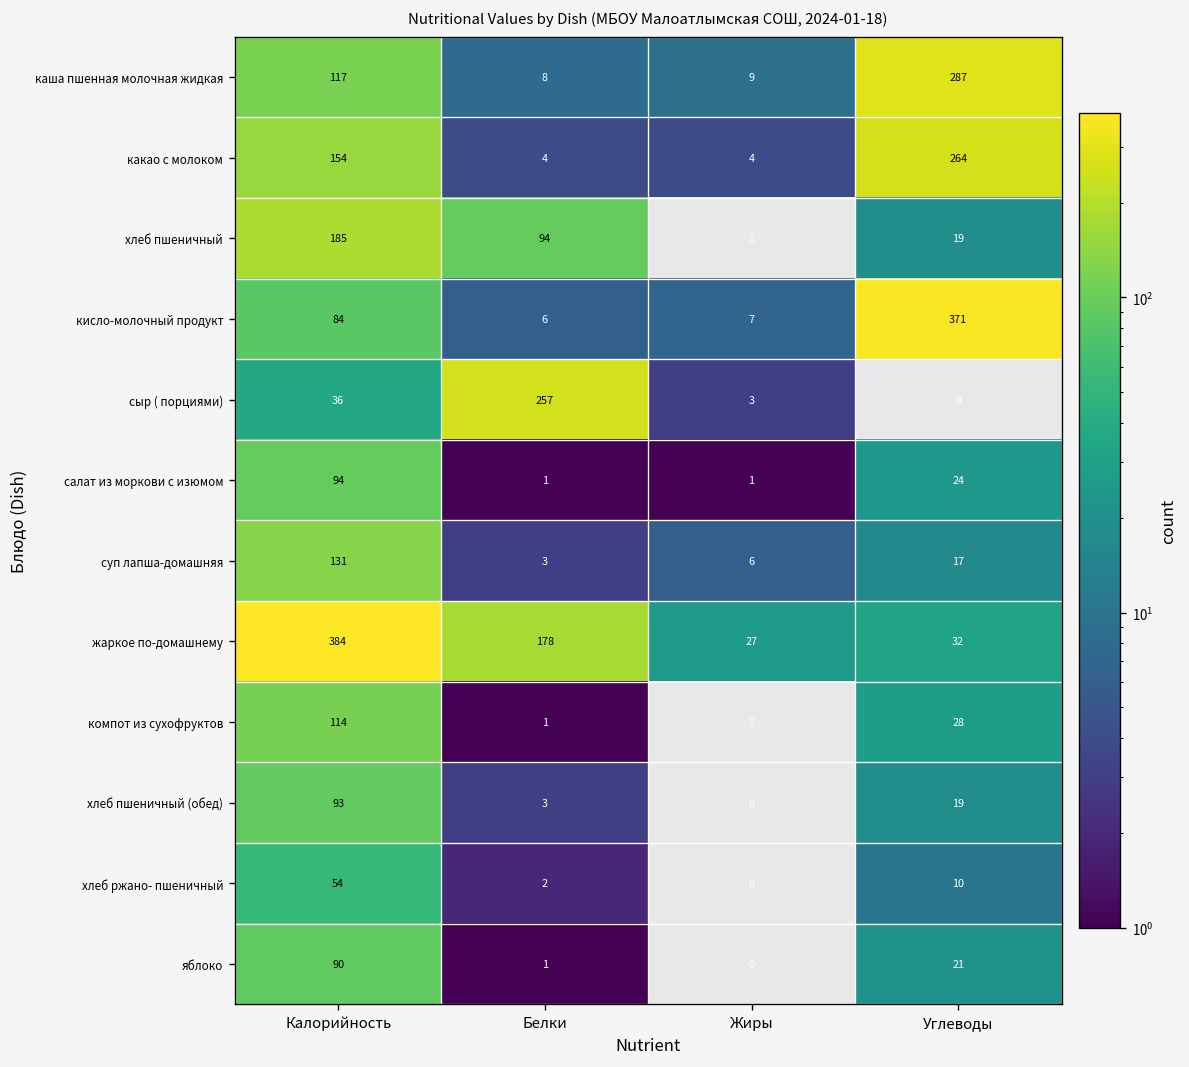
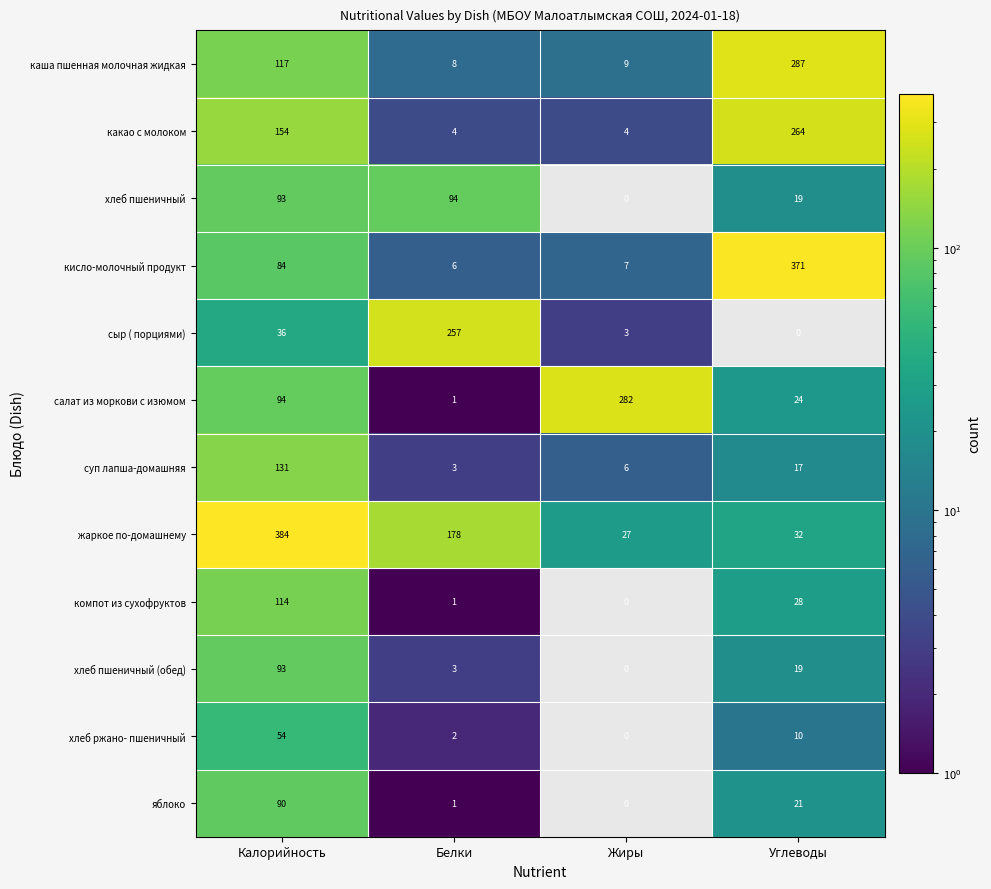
хлеб пшеничный, Калорийность: 185 -> 93
салат из моркови с изюмом, Жиры: 1 -> 282
